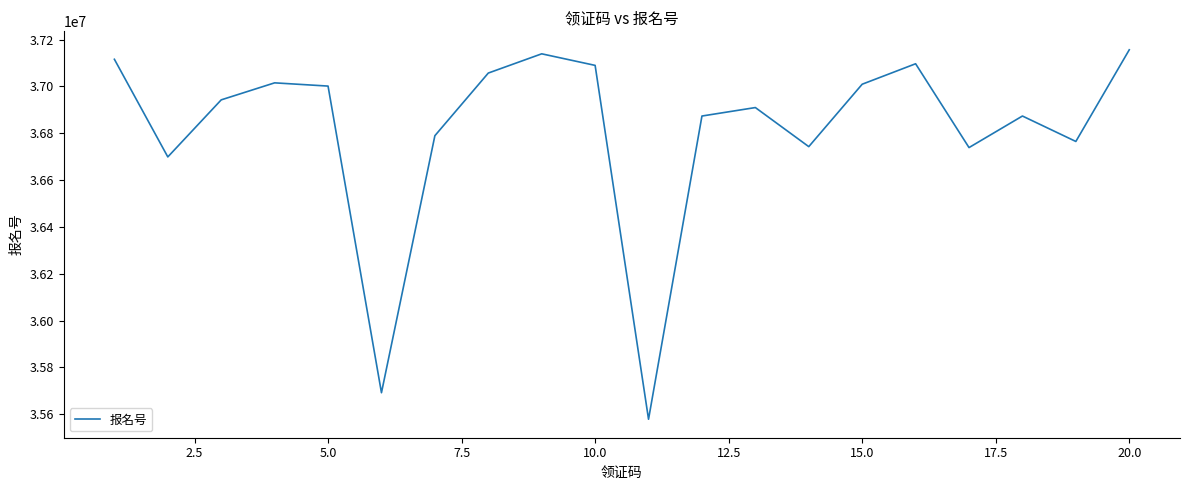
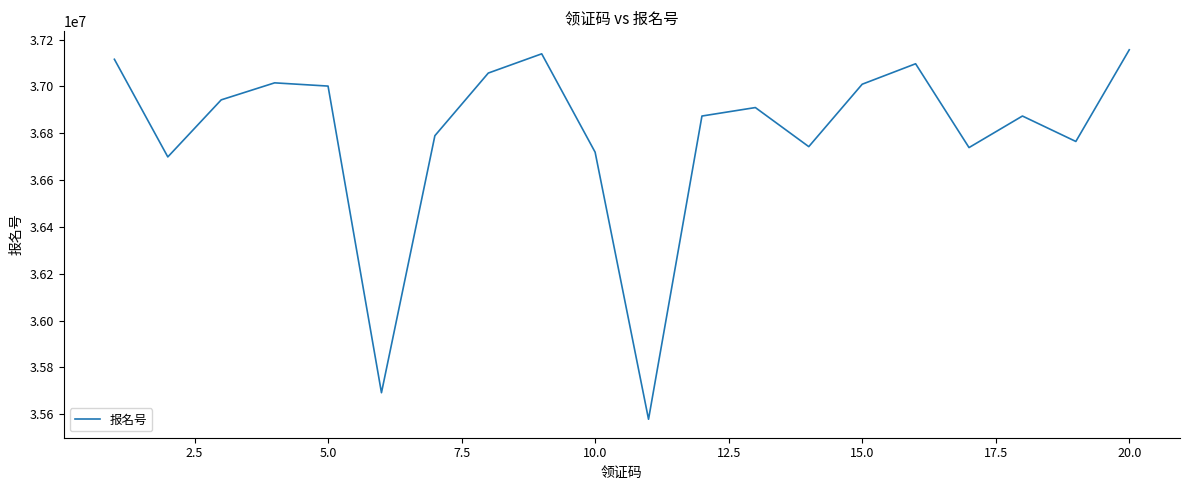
10.0: 37090000 -> 36720000
